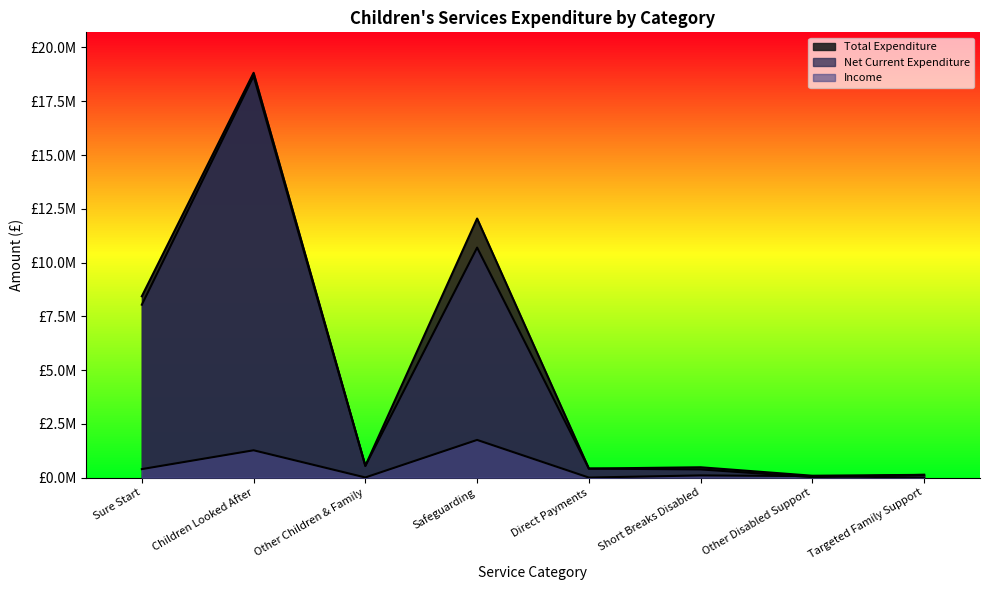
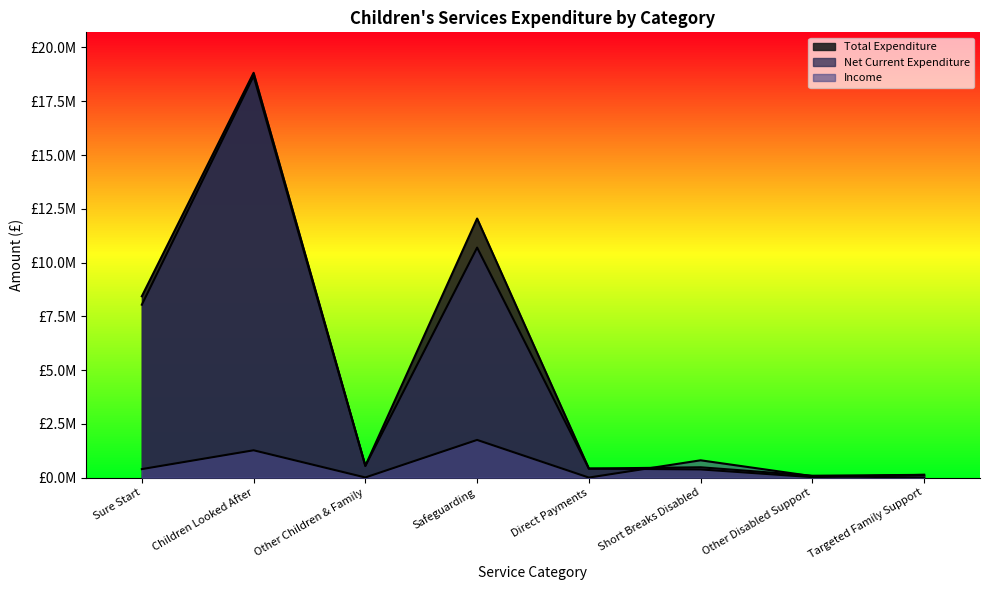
Income, Short Breaks Disabled: £100000 -> £800000
